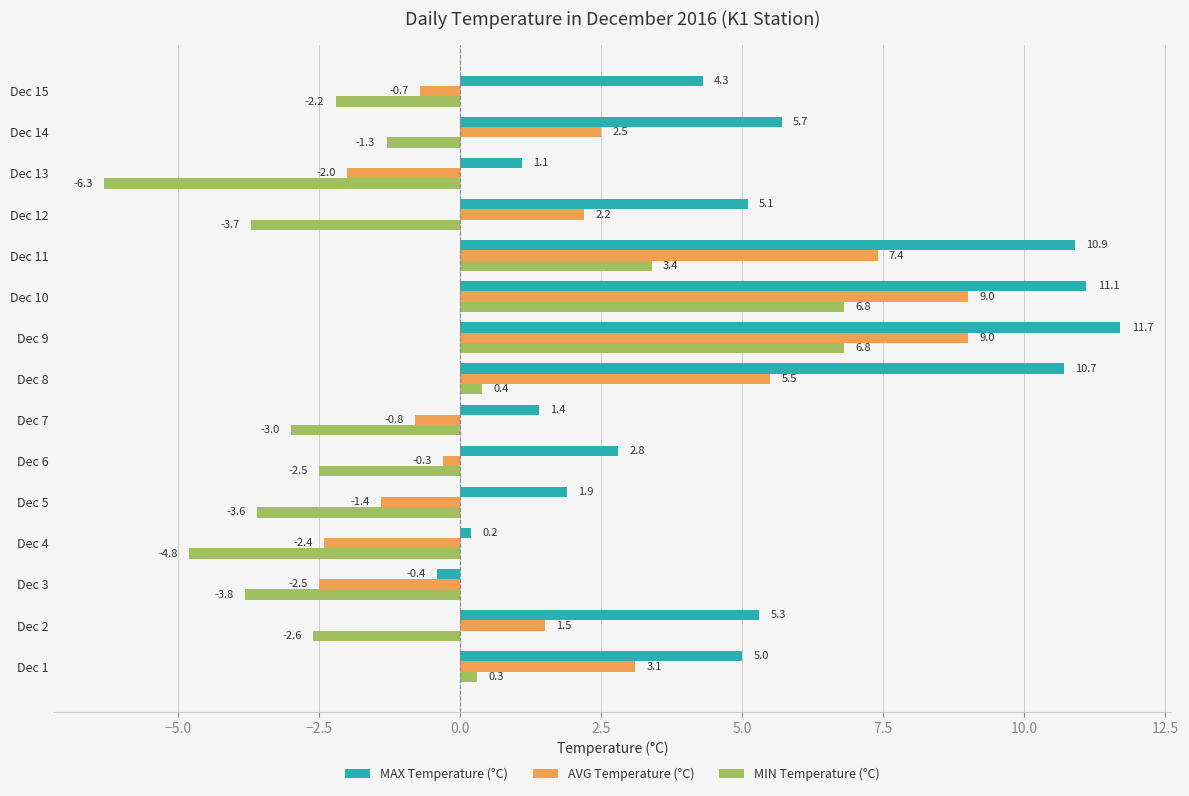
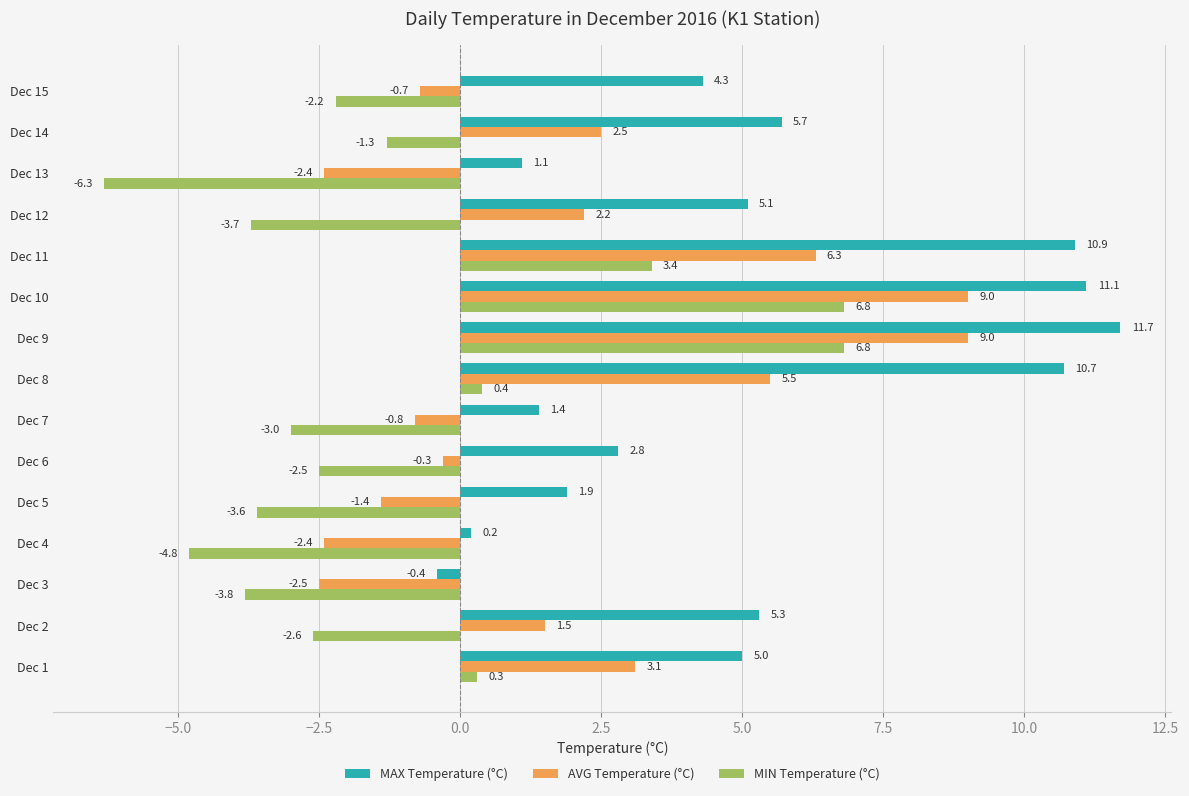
AVG Temperature (°C), Dec 13: -2.0 -> -2.4
AVG Temperature (°C), Dec 11: 7.4 -> 6.3
